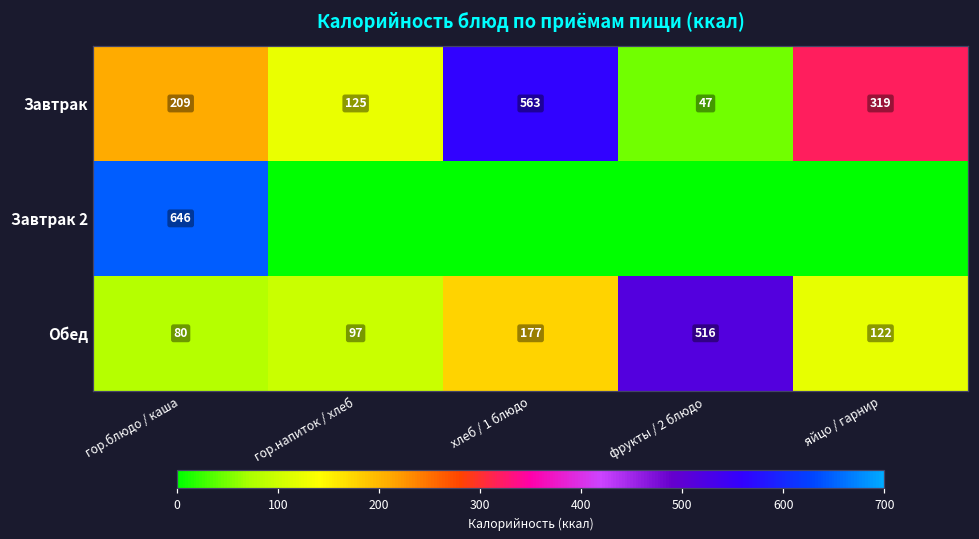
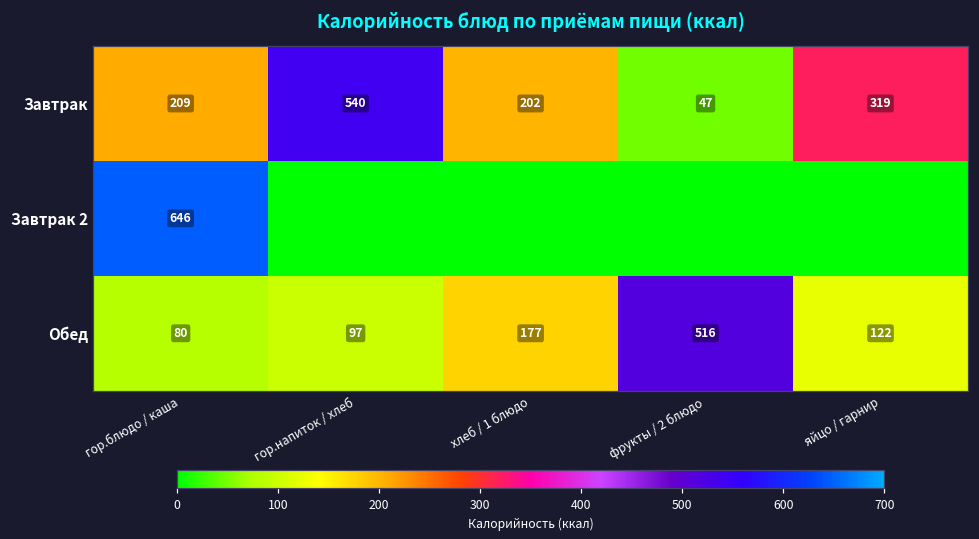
Завтрак, гор.напиток / хлеб: 125 -> 540
Завтрак, хлеб / 1 блюдо: 563 -> 202
